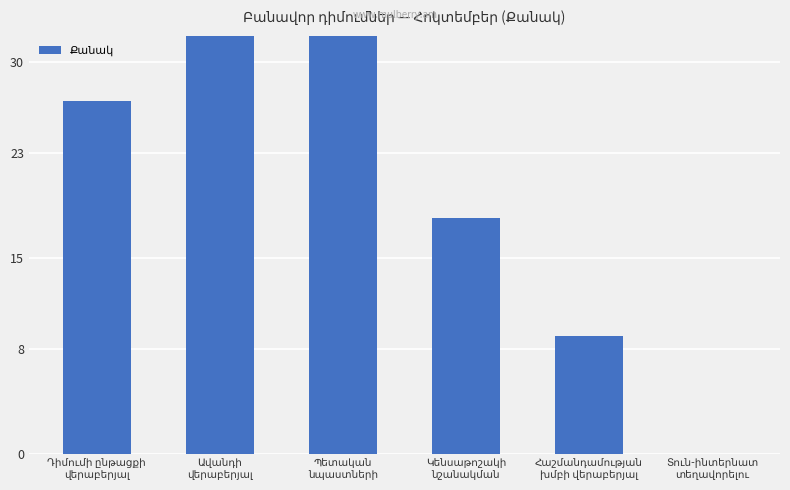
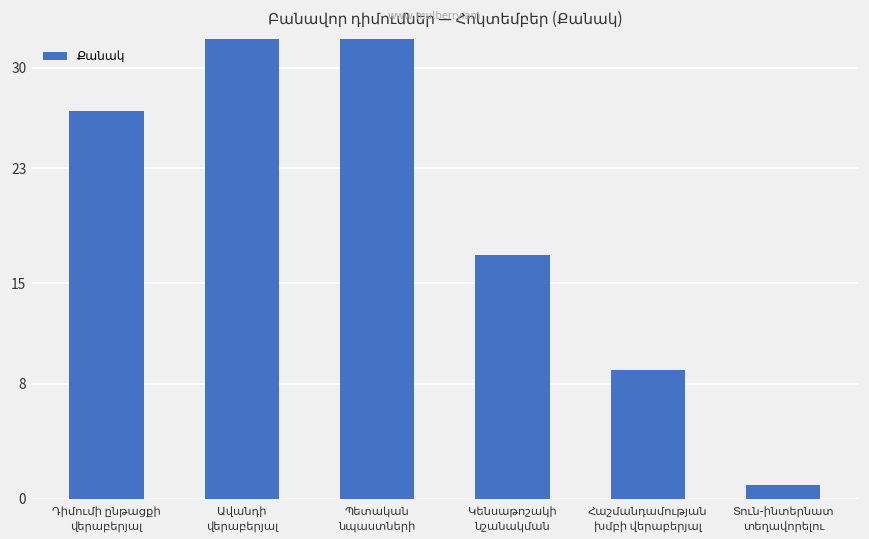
Կենսաթոշակի նշանակման: 18 -> 17
Տուն-ինտերնատ տեղավորելու: 0 -> 1
